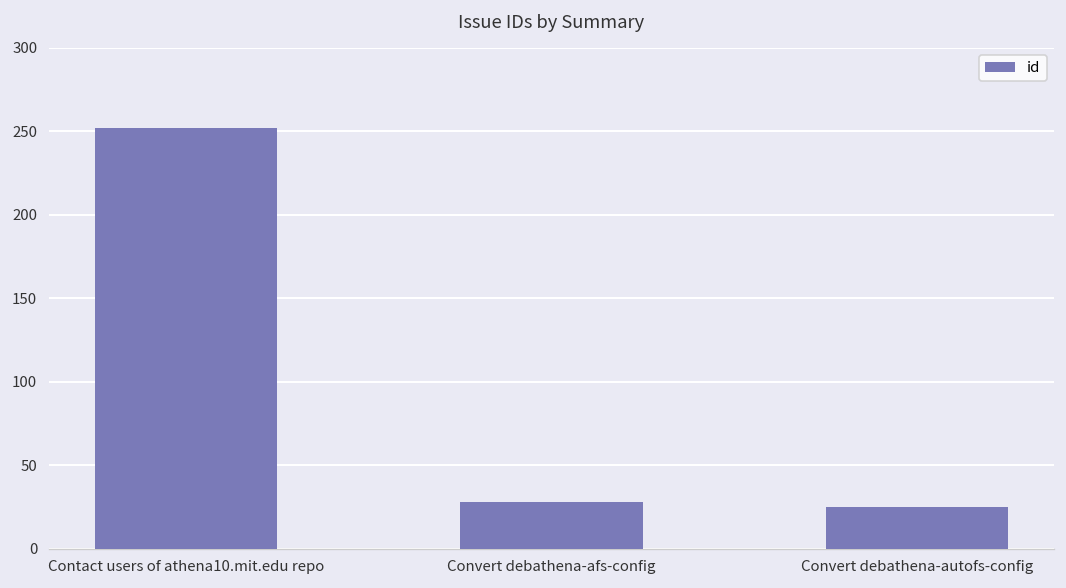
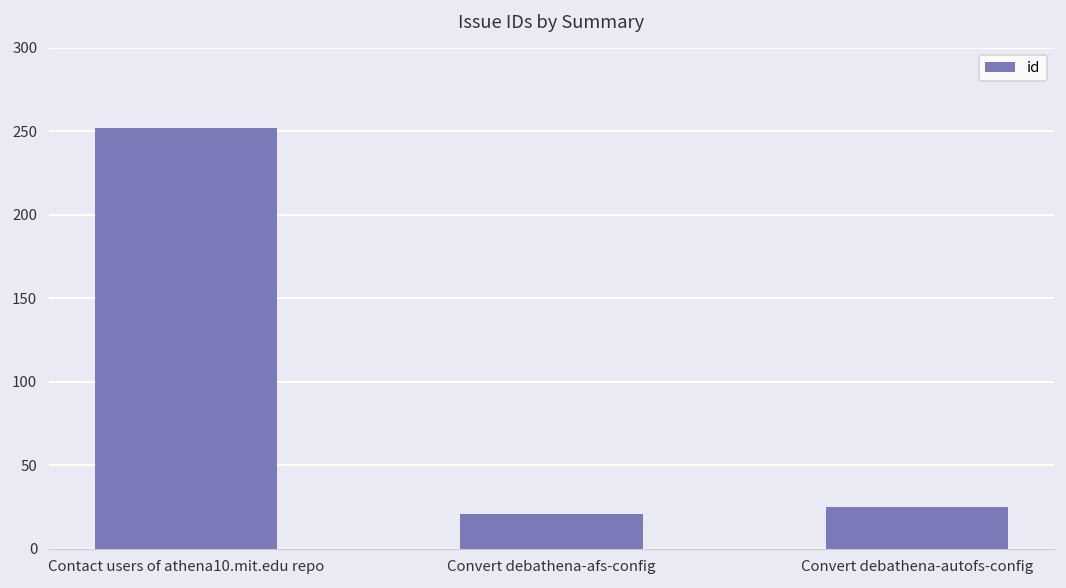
Convert debathena-afs-config: 28 -> 21
